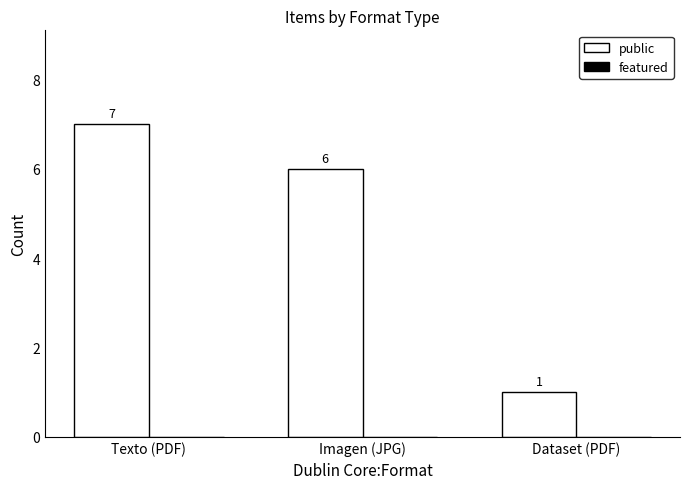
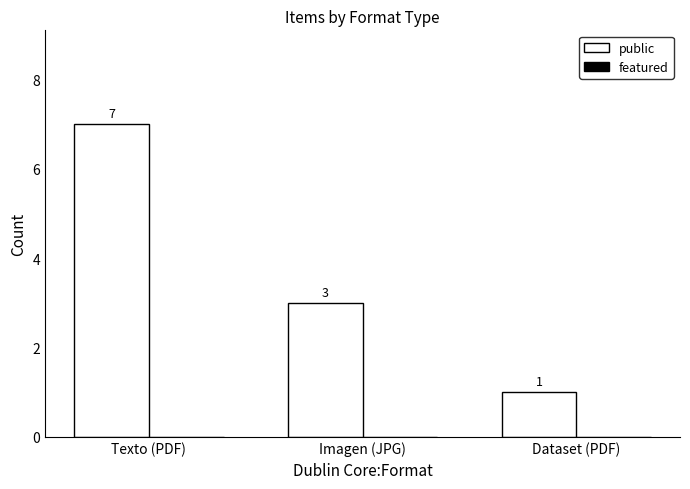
public, Imagen (JPG): 6 -> 3
